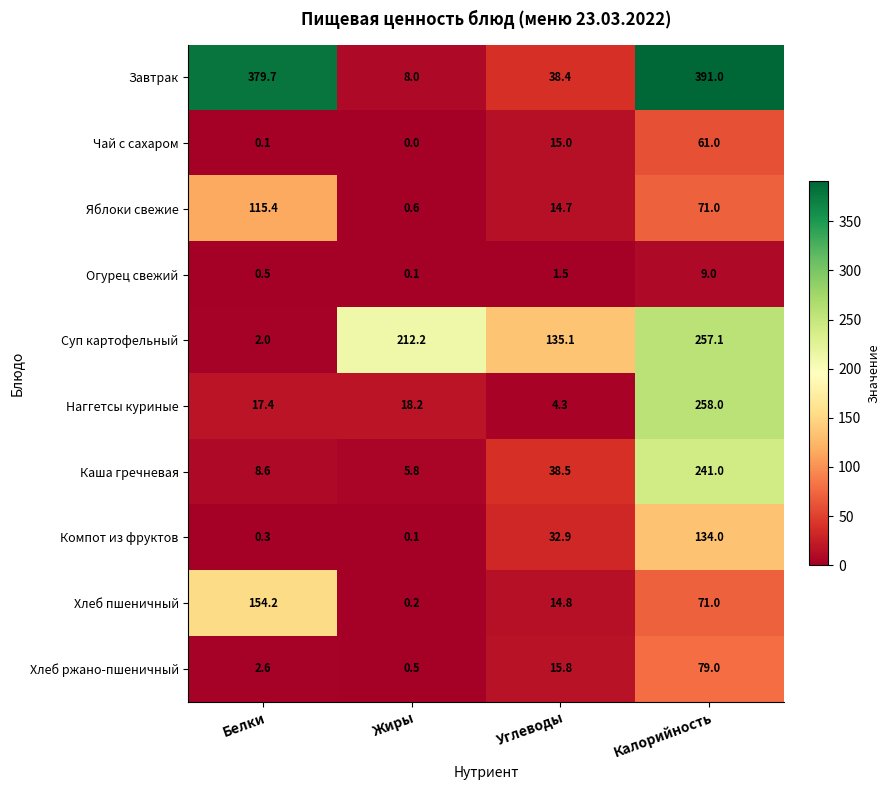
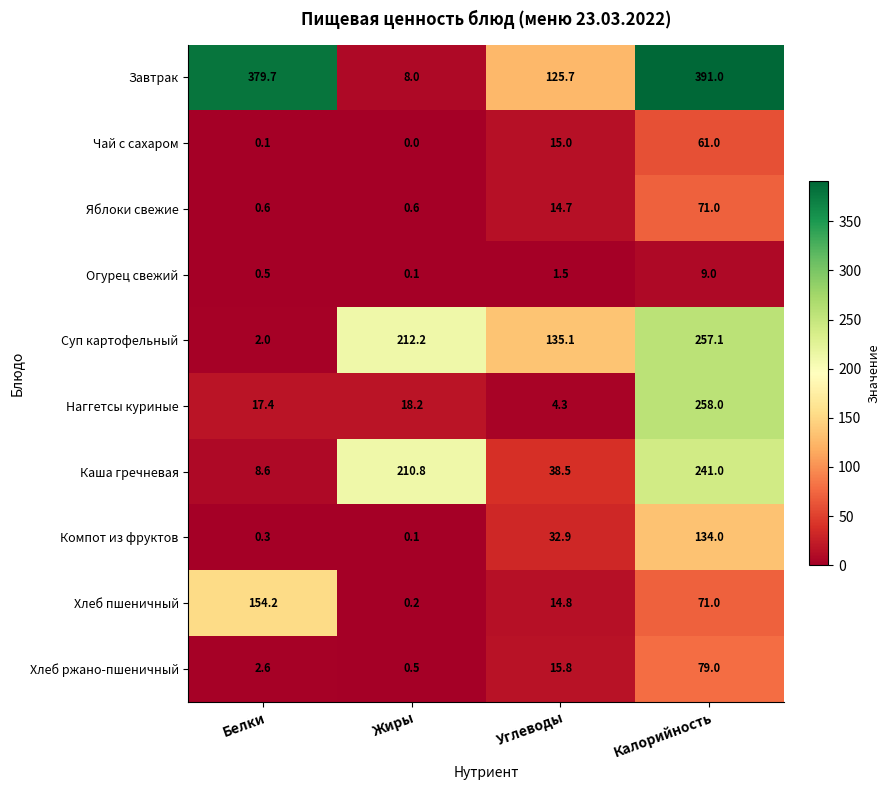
Завтрак, Углеводы: 38.4 -> 125.7
Яблоки свежие, Белки: 115.4 -> 0.6
Каша гречневая, Жиры: 5.8 -> 210.8
